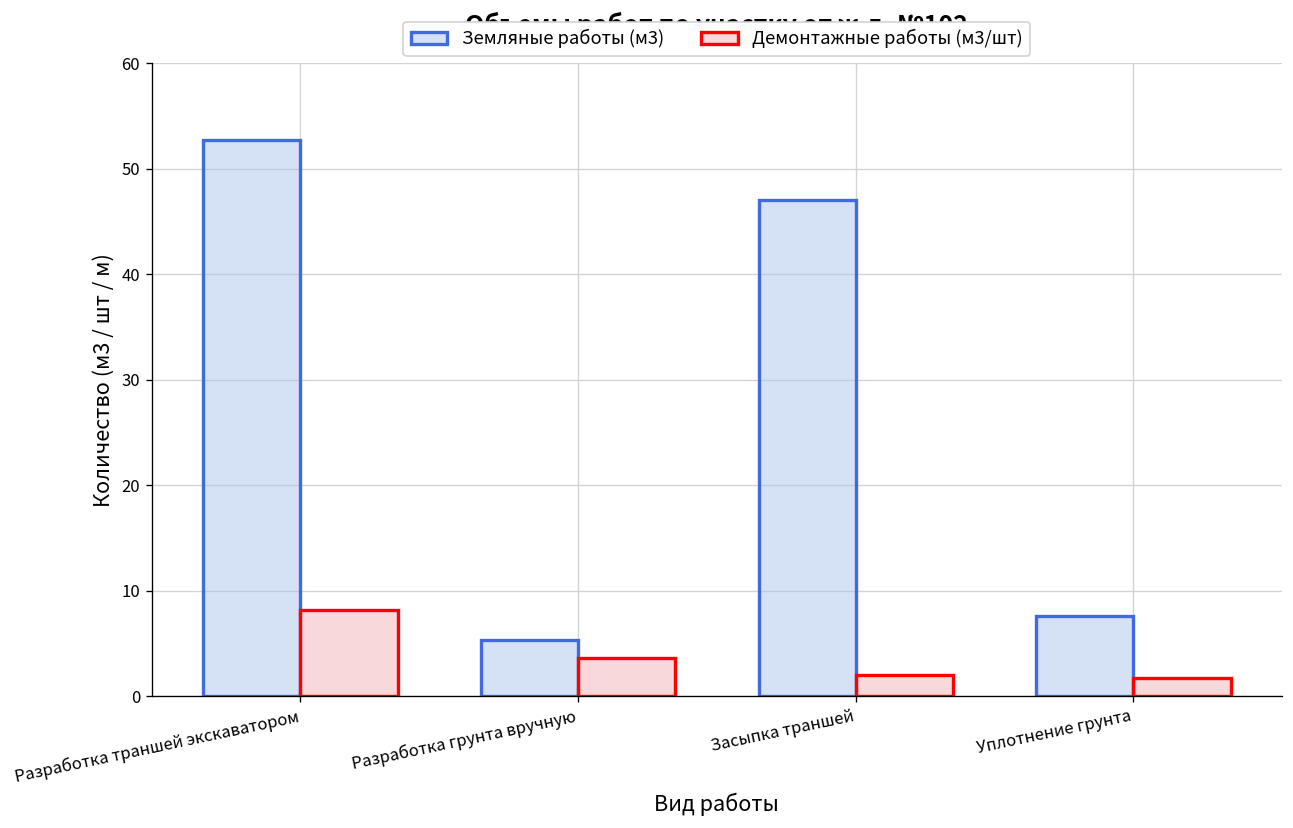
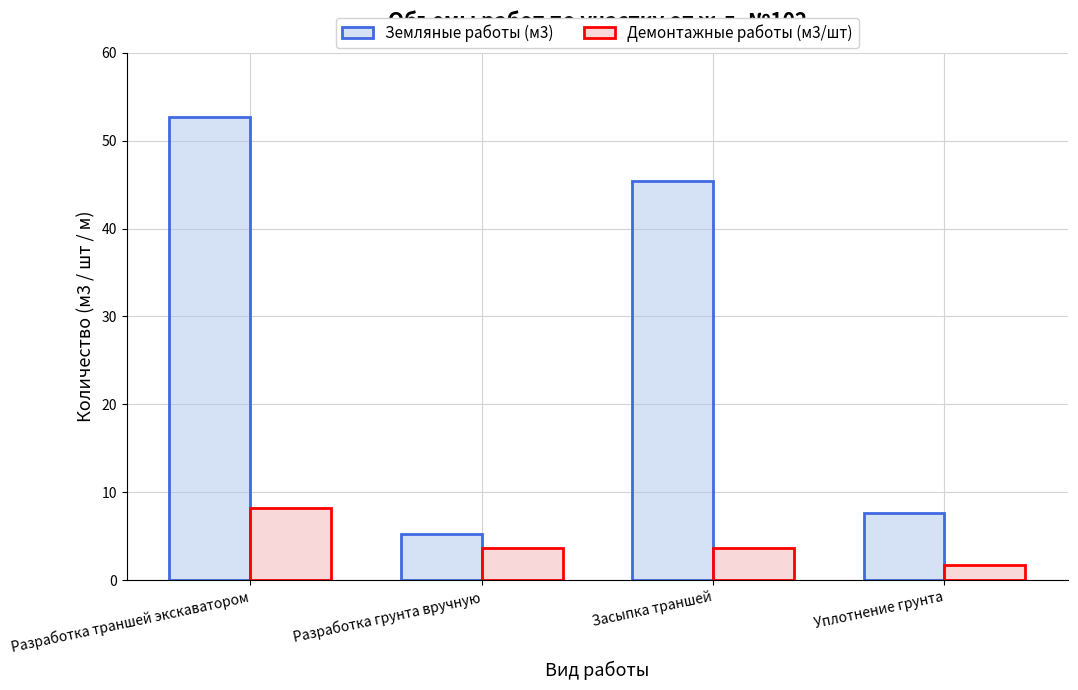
Земляные работы (м3), Засыпка траншей: 47 -> 45
Демонтажные работы (м3/шт), Засыпка траншей: 2 -> 4
